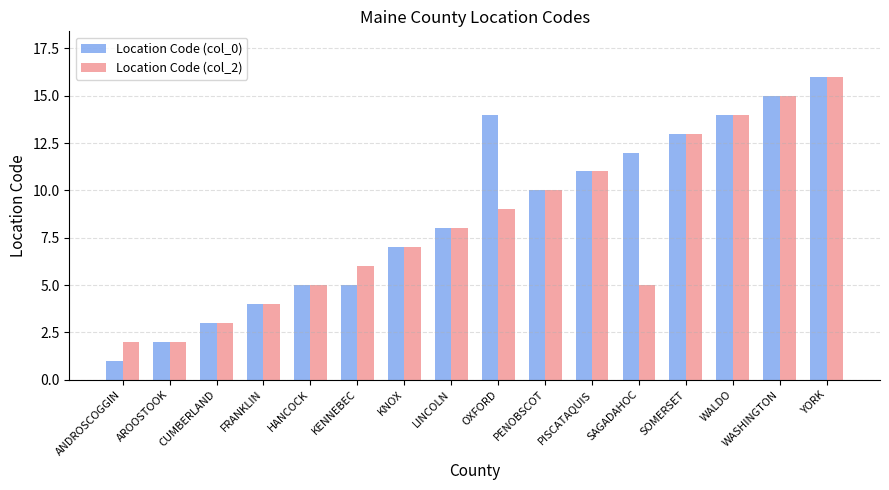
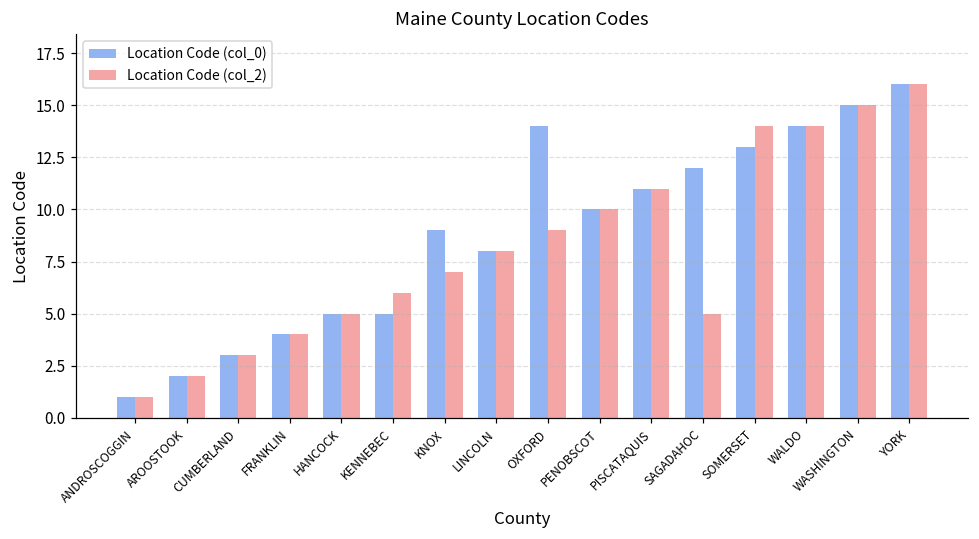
Location Code (col_2), ANDROSCOGGIN: 2 -> 1
Location Code (col_0), KNOX: 7 -> 9
Location Code (col_2), SOMERSET: 13 -> 14
